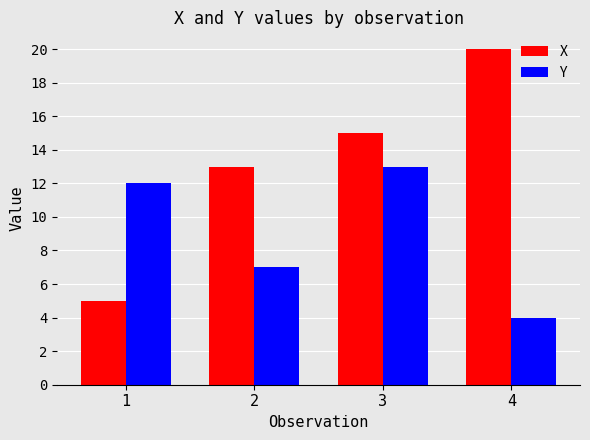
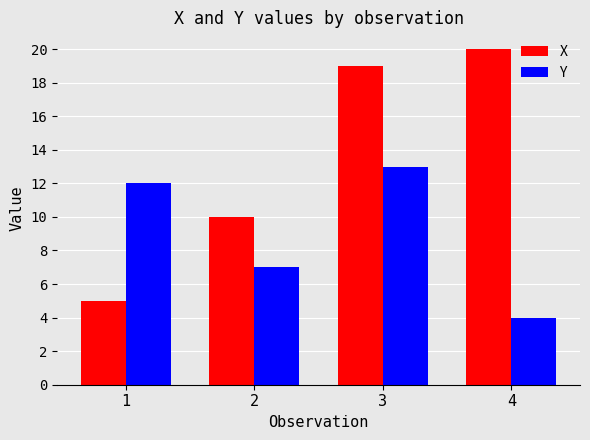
X, 2: 13 -> 10
X, 3: 15 -> 19
